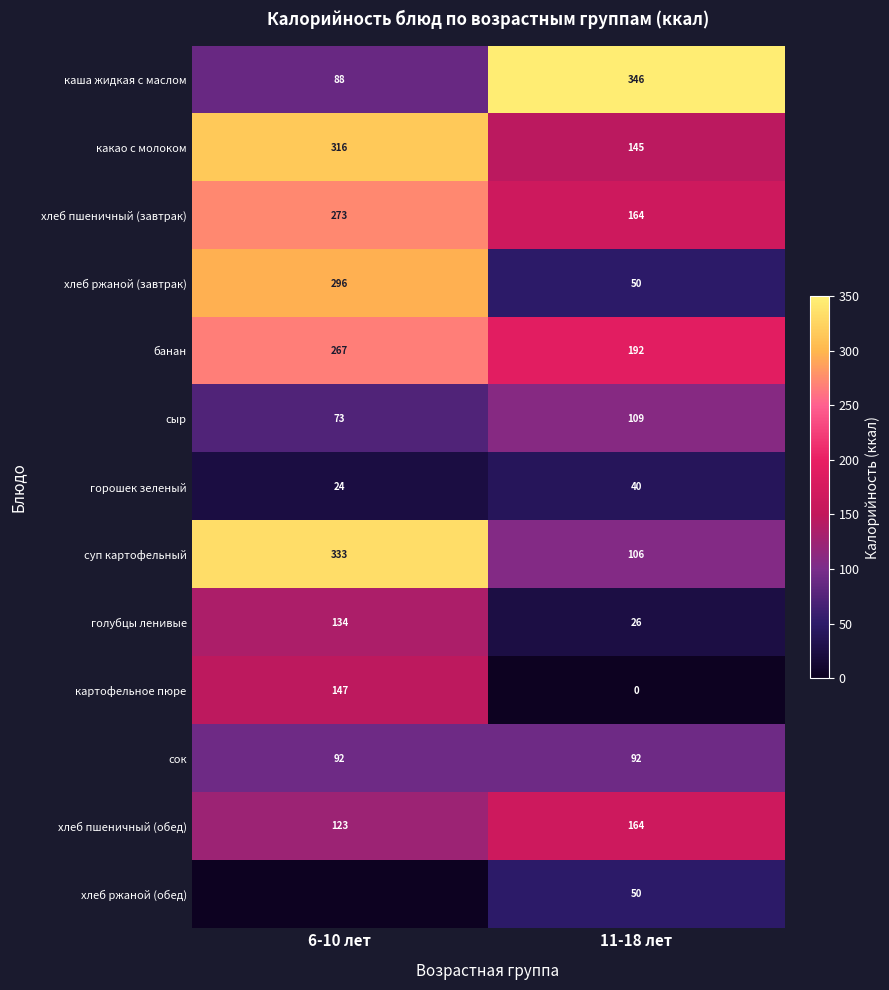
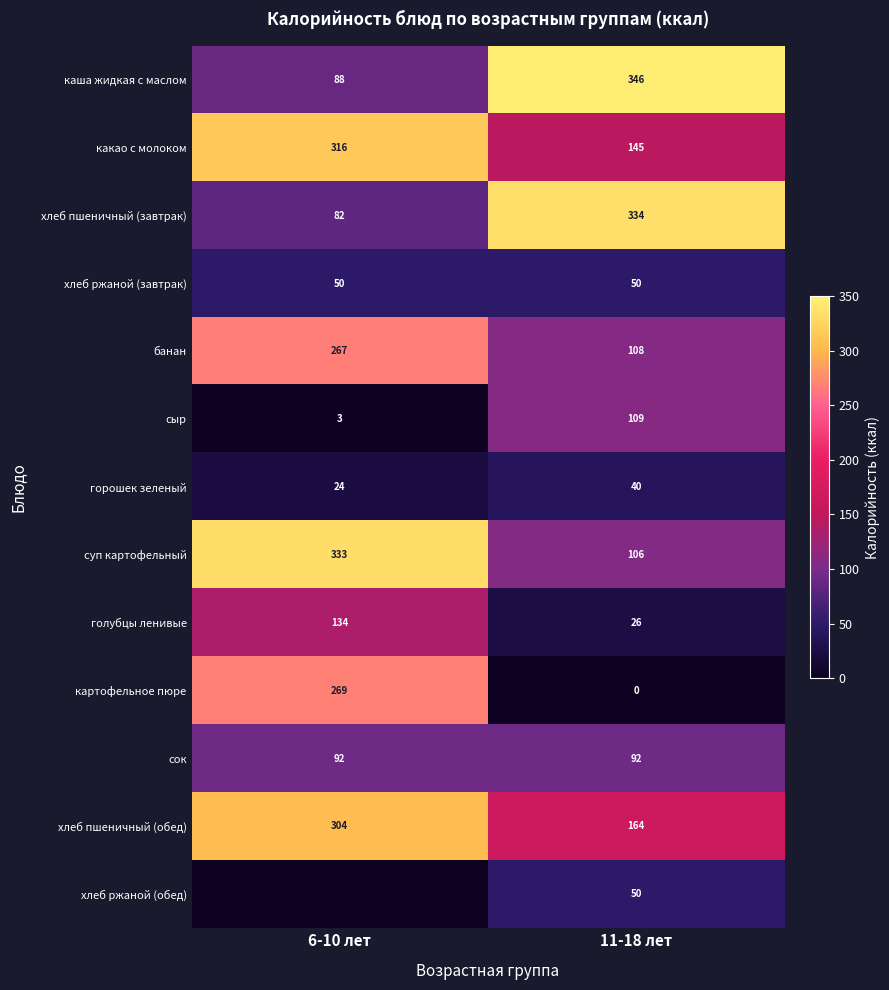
хлеб пшеничный (завтрак), 6-10 лет: 273 -> 82
хлеб пшеничный (завтрак), 11-18 лет: 164 -> 334
хлеб ржаной (завтрак), 6-10 лет: 296 -> 50
банан, 11-18 лет: 192 -> 108
сыр, 6-10 лет: 73 -> 3
картофельное пюре, 6-10 лет: 147 -> 269
хлеб пшеничный (обед), 6-10 лет: 123 -> 304
